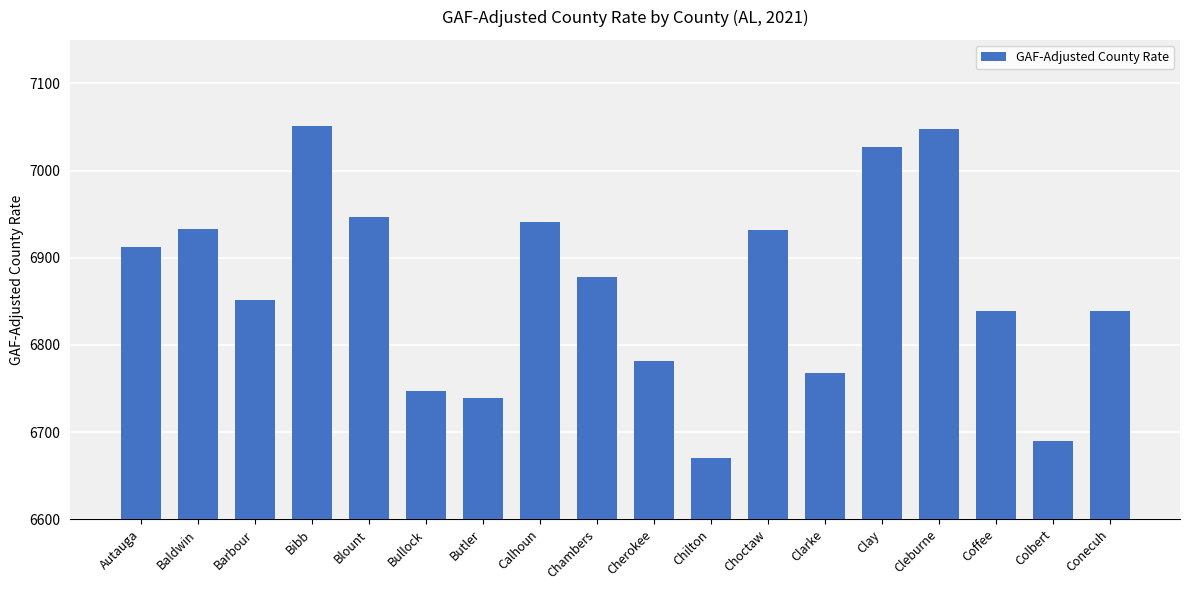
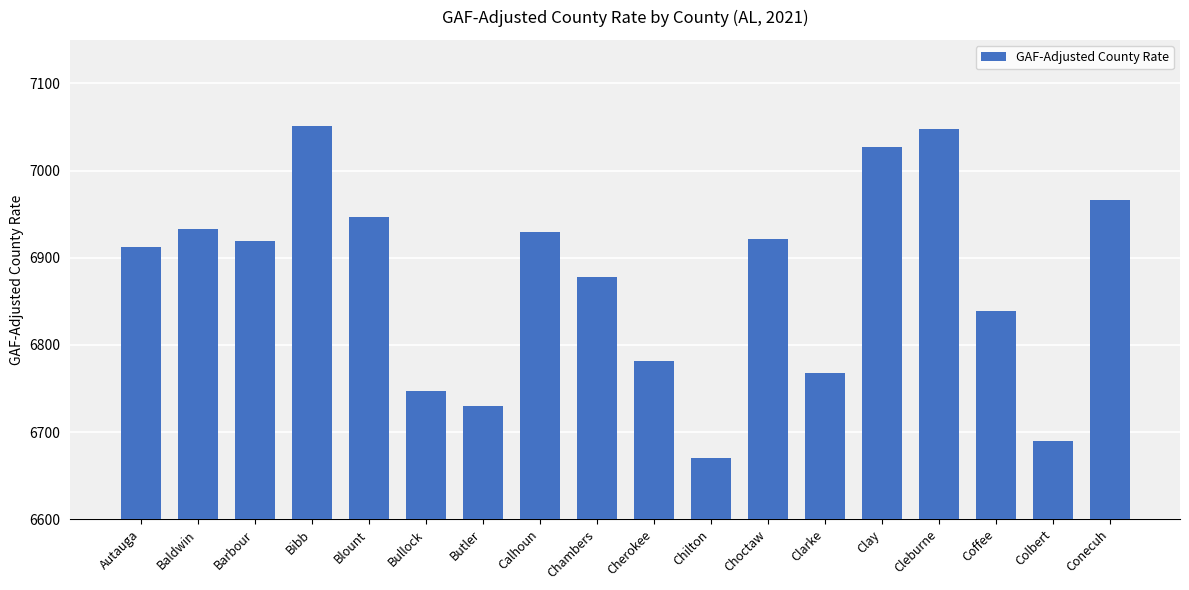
Barbour: 6850 -> 6920
Butler: 6740 -> 6730
Calhoun: 6940 -> 6930
Choctaw: 6930 -> 6920
Conecuh: 6840 -> 6970
